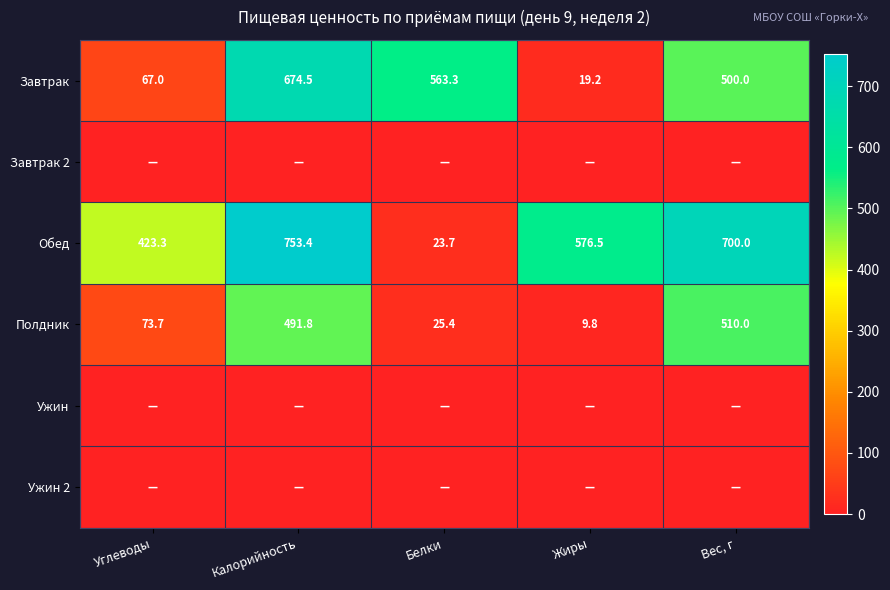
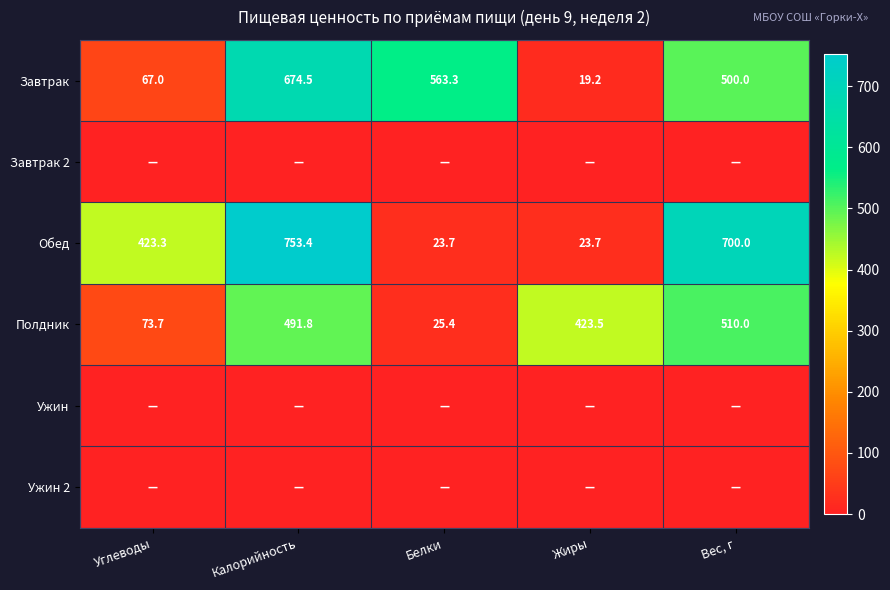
Обед, Жиры: 576.5 -> 23.7
Полдник, Жиры: 9.8 -> 423.5
